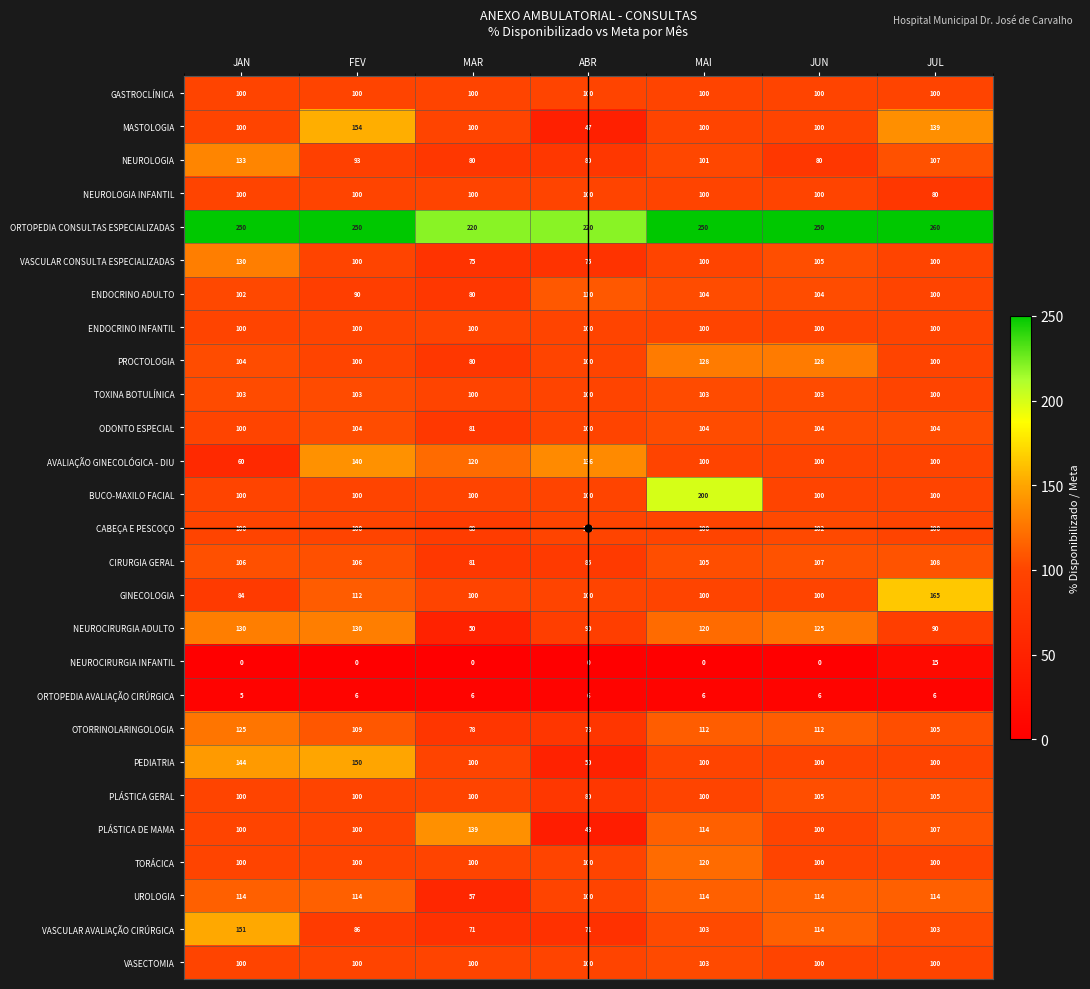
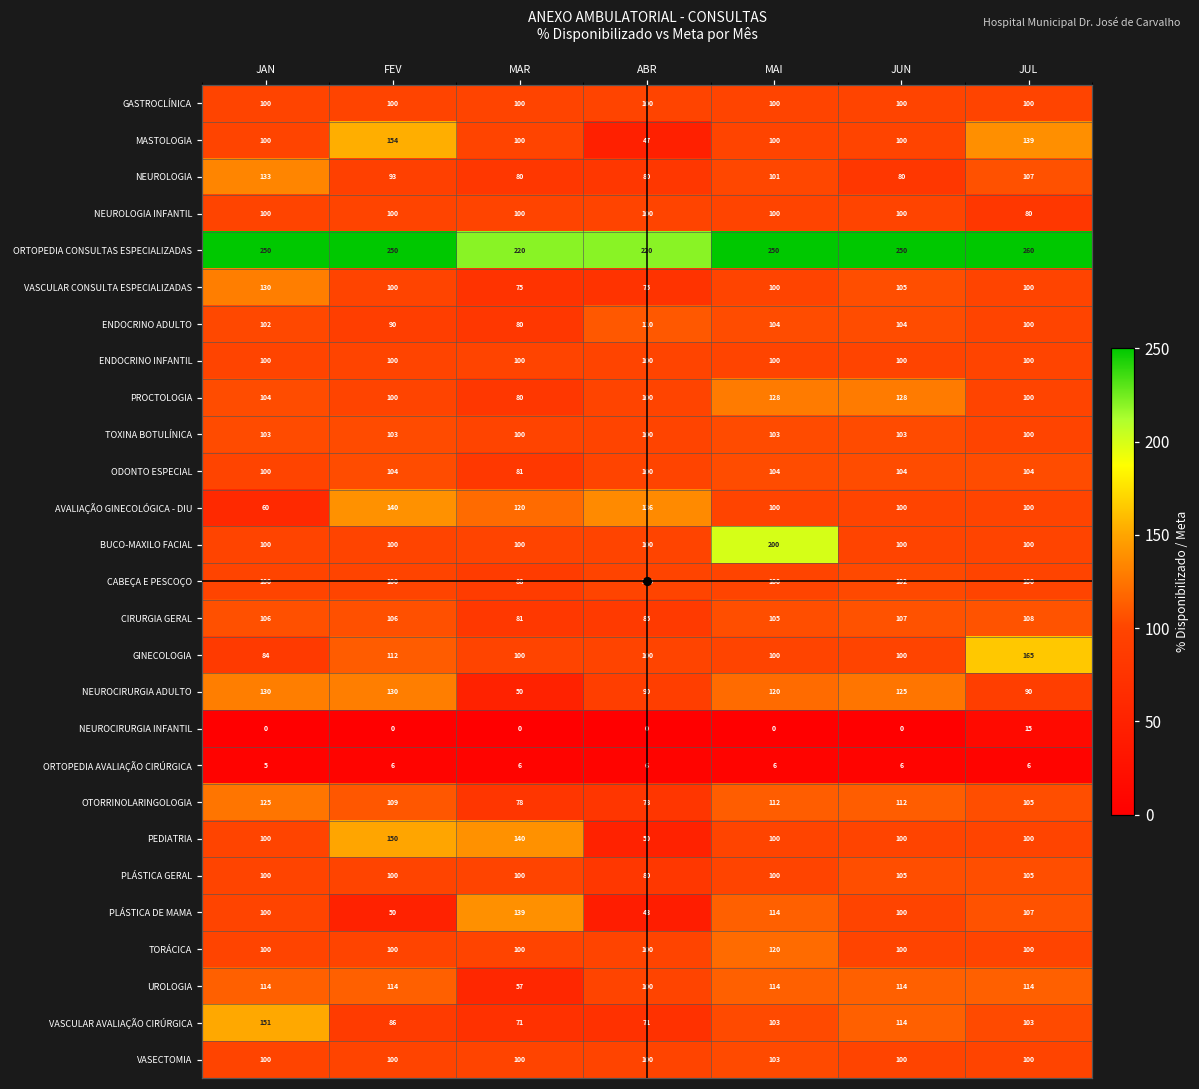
PEDIATRIA, JAN: 144 -> 100
PEDIATRIA, MAR: 100 -> 140
PLÁSTICA DE MAMA, FEV: 100 -> 50
